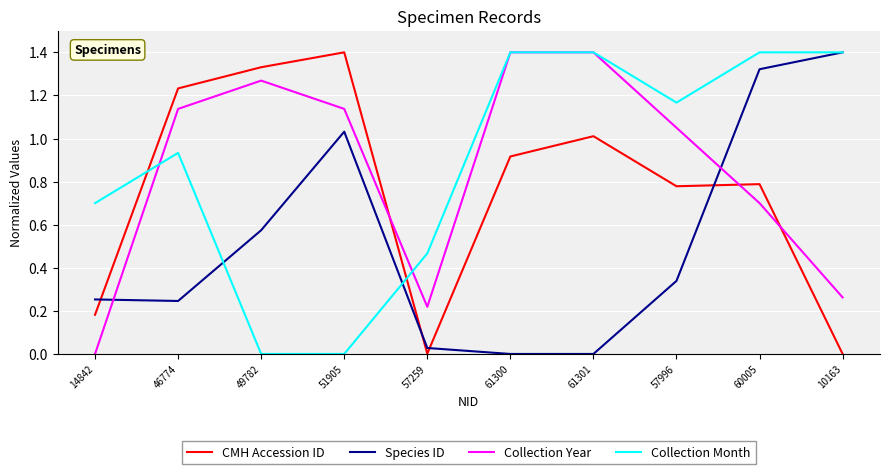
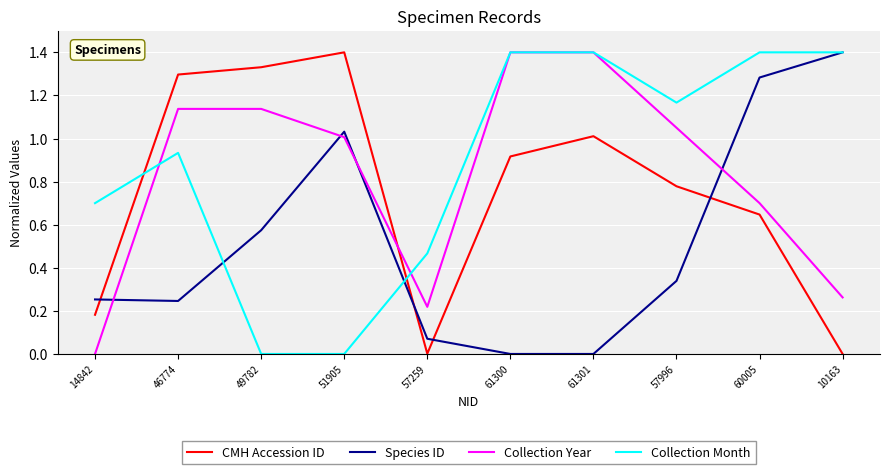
CMH Accession ID, 46774: 1.23 -> 1.30
Collection Year, 49782: 1.27 -> 1.14
Collection Year, 51905: 1.14 -> 1.01
Species ID, 57259: 0.03 -> 0.07
CMH Accession ID, 60005: 0.79 -> 0.65
Species ID, 60005: 1.32 -> 1.28
